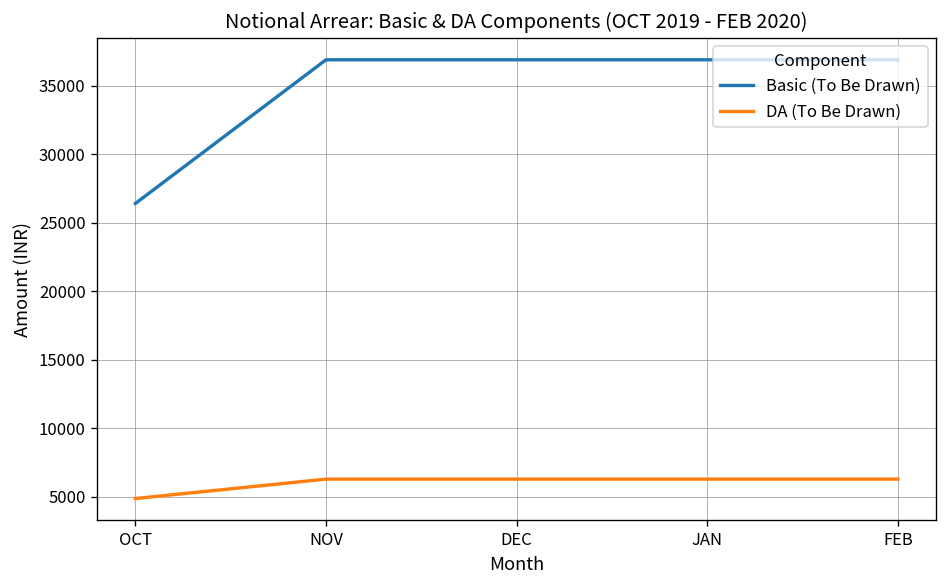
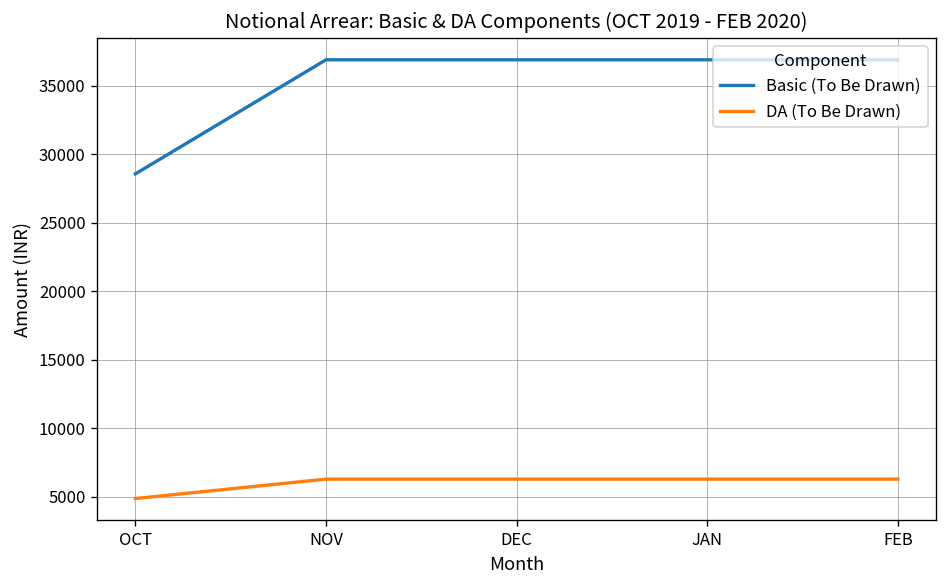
Basic (To Be Drawn), OCT: 26400 -> 28600
